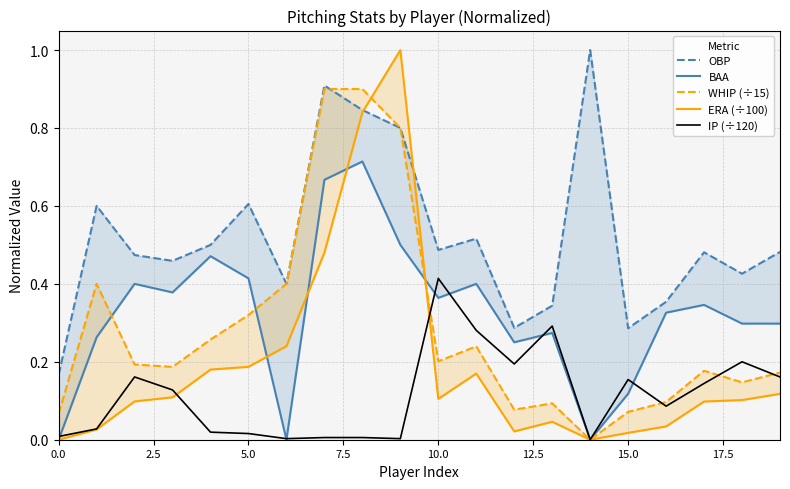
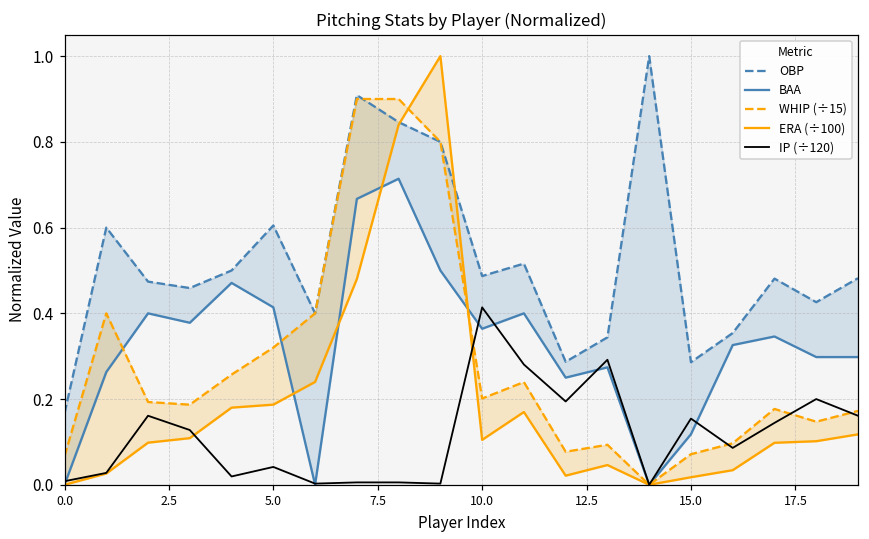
IP (÷120), 5.0: 0.02 -> 0.04
